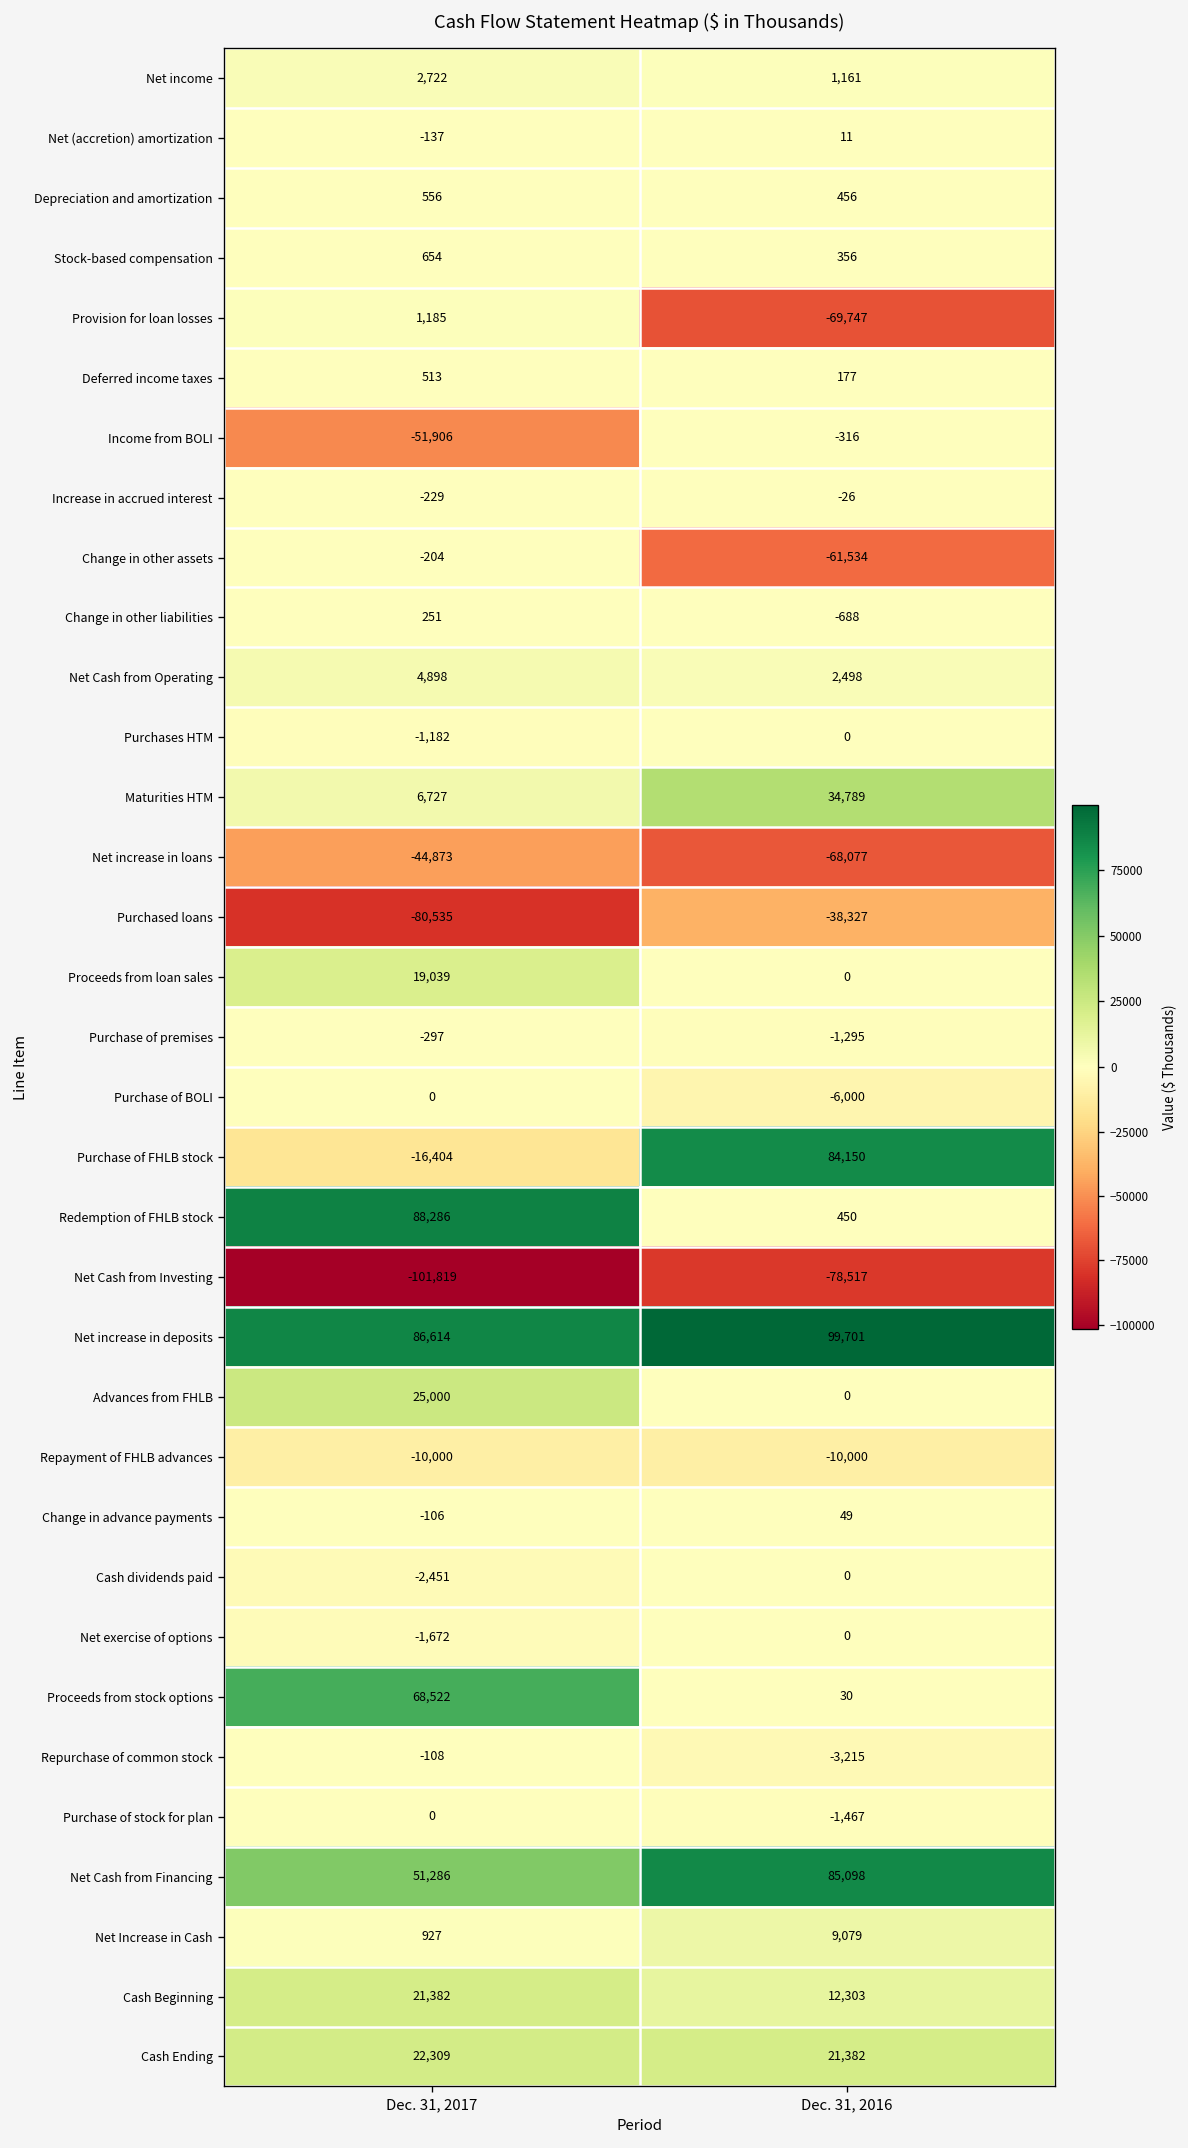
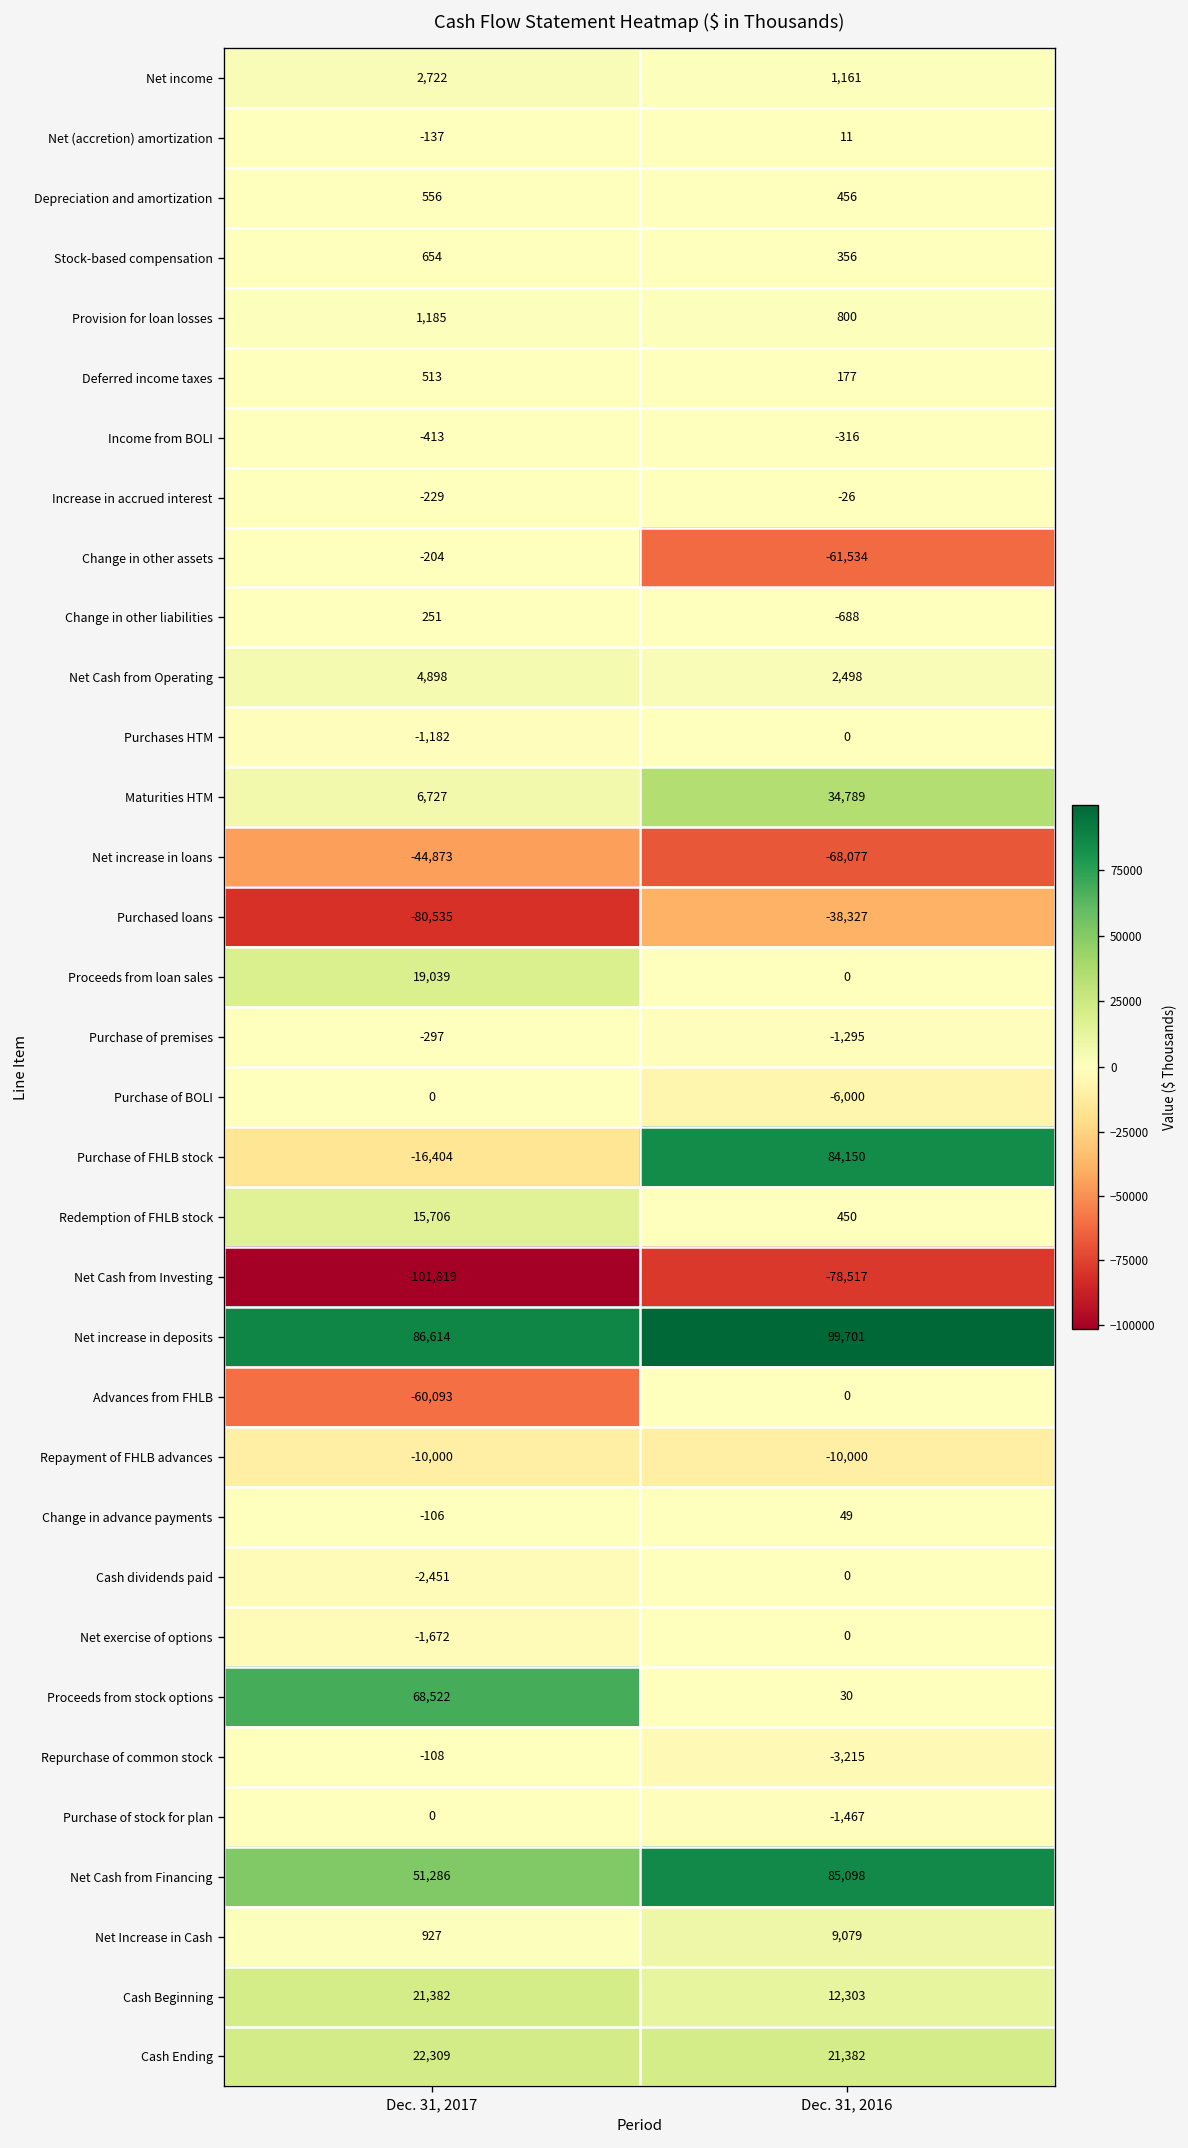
Provision for loan losses, Dec. 31, 2016: -69,747 -> 800
Income from BOLI, Dec. 31, 2017: -51,906 -> -413
Redemption of FHLB stock, Dec. 31, 2017: 88,286 -> 15,706
Advances from FHLB, Dec. 31, 2017: 25,000 -> -60,093
